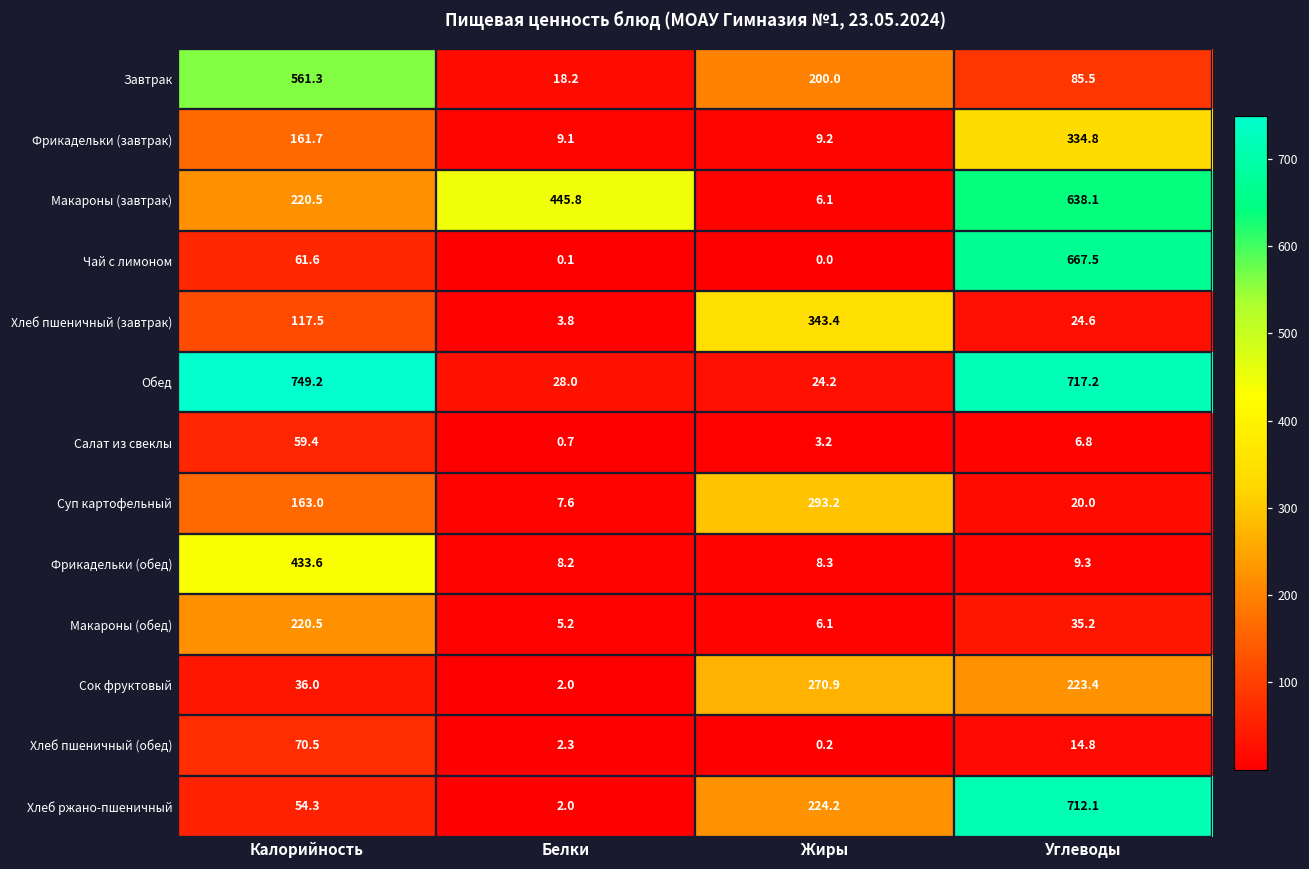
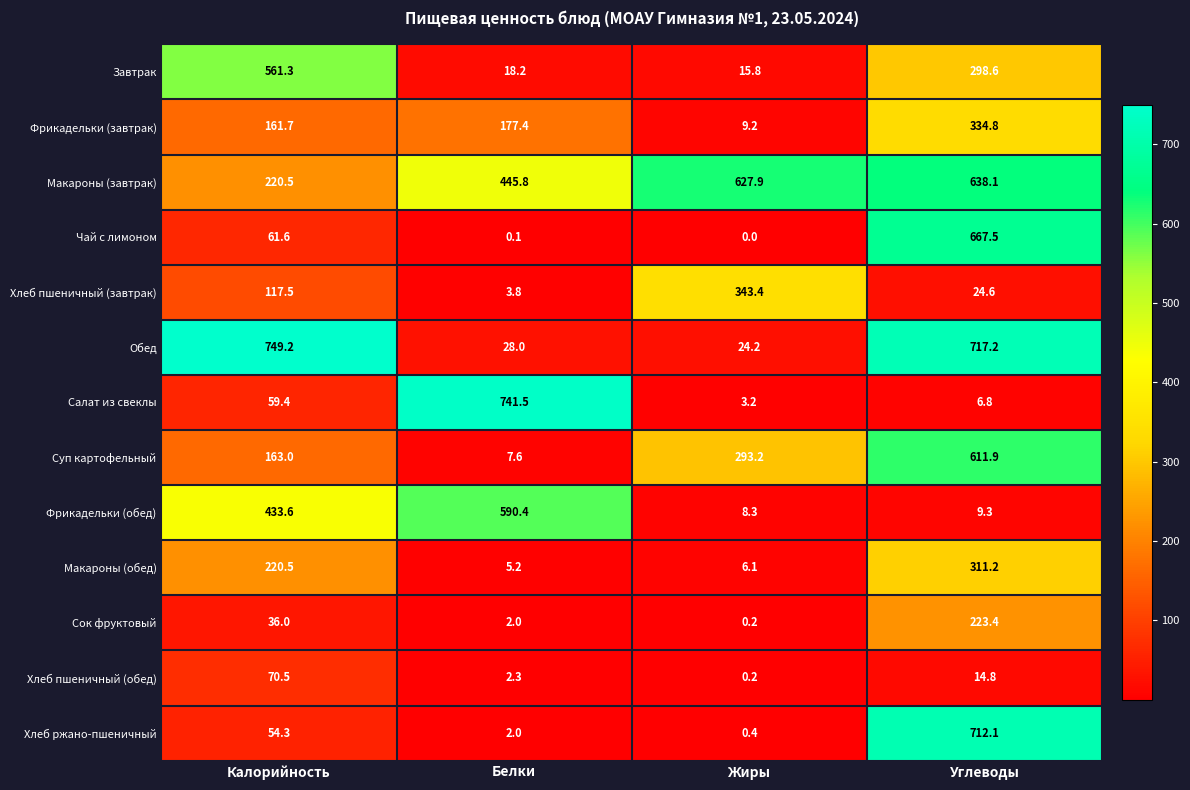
Завтрак, Жиры: 200.0 -> 15.8
Завтрак, Углеводы: 85.5 -> 298.6
Фрикадельки (завтрак), Белки: 9.1 -> 177.4
Макароны (завтрак), Жиры: 6.1 -> 627.9
Салат из свеклы, Белки: 0.7 -> 741.5
Суп картофельный, Углеводы: 20.0 -> 611.9
Фрикадельки (обед), Белки: 8.2 -> 590.4
Макароны (обед), Углеводы: 35.2 -> 311.2
Сок фруктовый, Жиры: 270.9 -> 0.2
Хлеб ржано-пшеничный, Жиры: 224.2 -> 0.4
